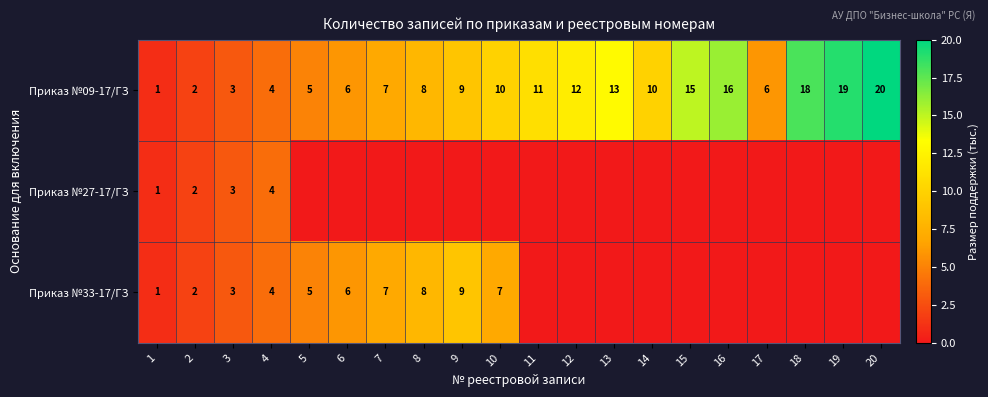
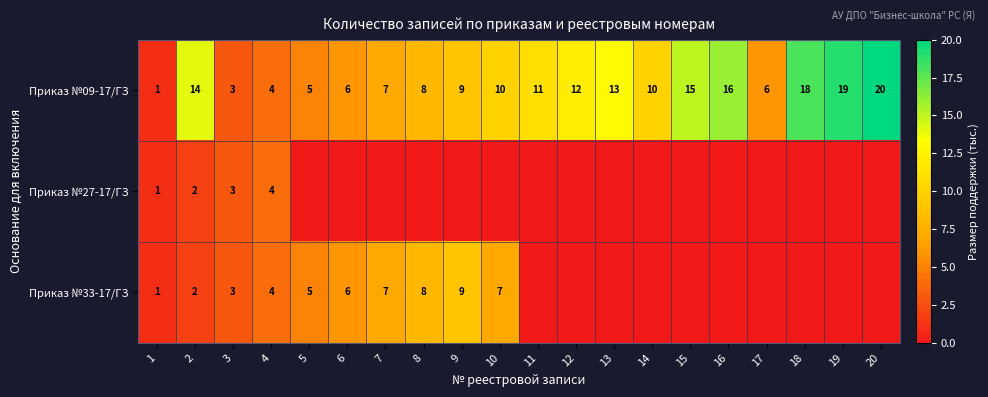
Приказ №09-17/ГЗ, 2: 2 -> 14
